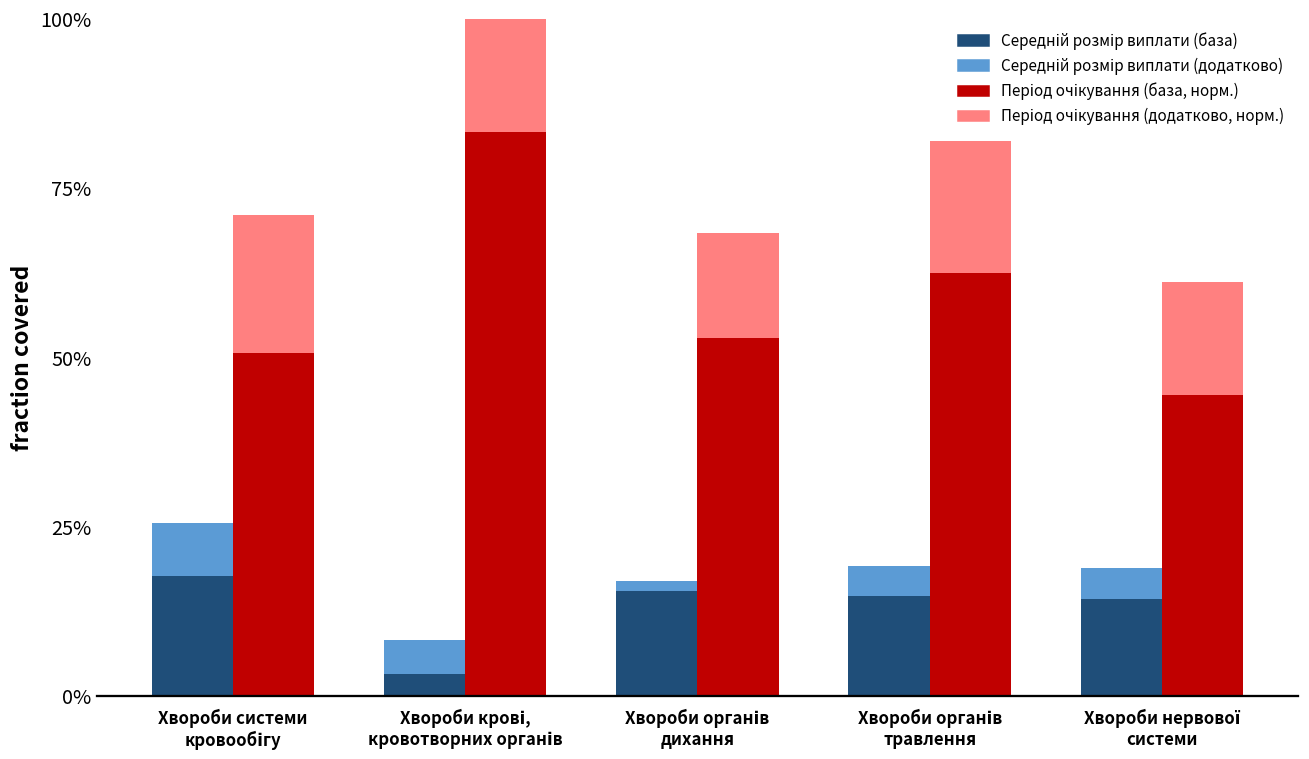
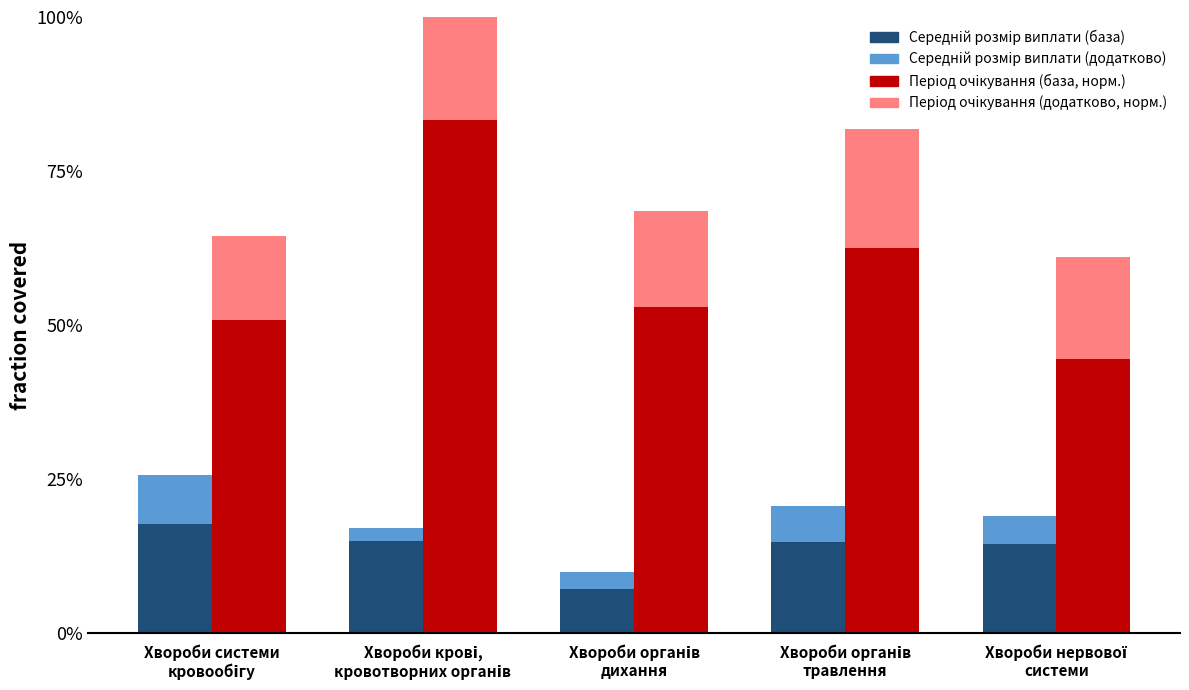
Період очікування (додатково, норм.), Хвороби системи кровообігу: 20% -> 14%
Середній розмір виплати (база), Хвороби крові, кровотворних органів: 3% -> 15%
Середній розмір виплати (додатково), Хвороби крові, кровотворних органів: 5% -> 2%
Середній розмір виплати (база), Хвороби органів дихання: 16% -> 7%
Середній розмір виплати (додатково), Хвороби органів дихання: 1% -> 3%
Середній розмір виплати (додатково), Хвороби органів травлення: 5% -> 6%
